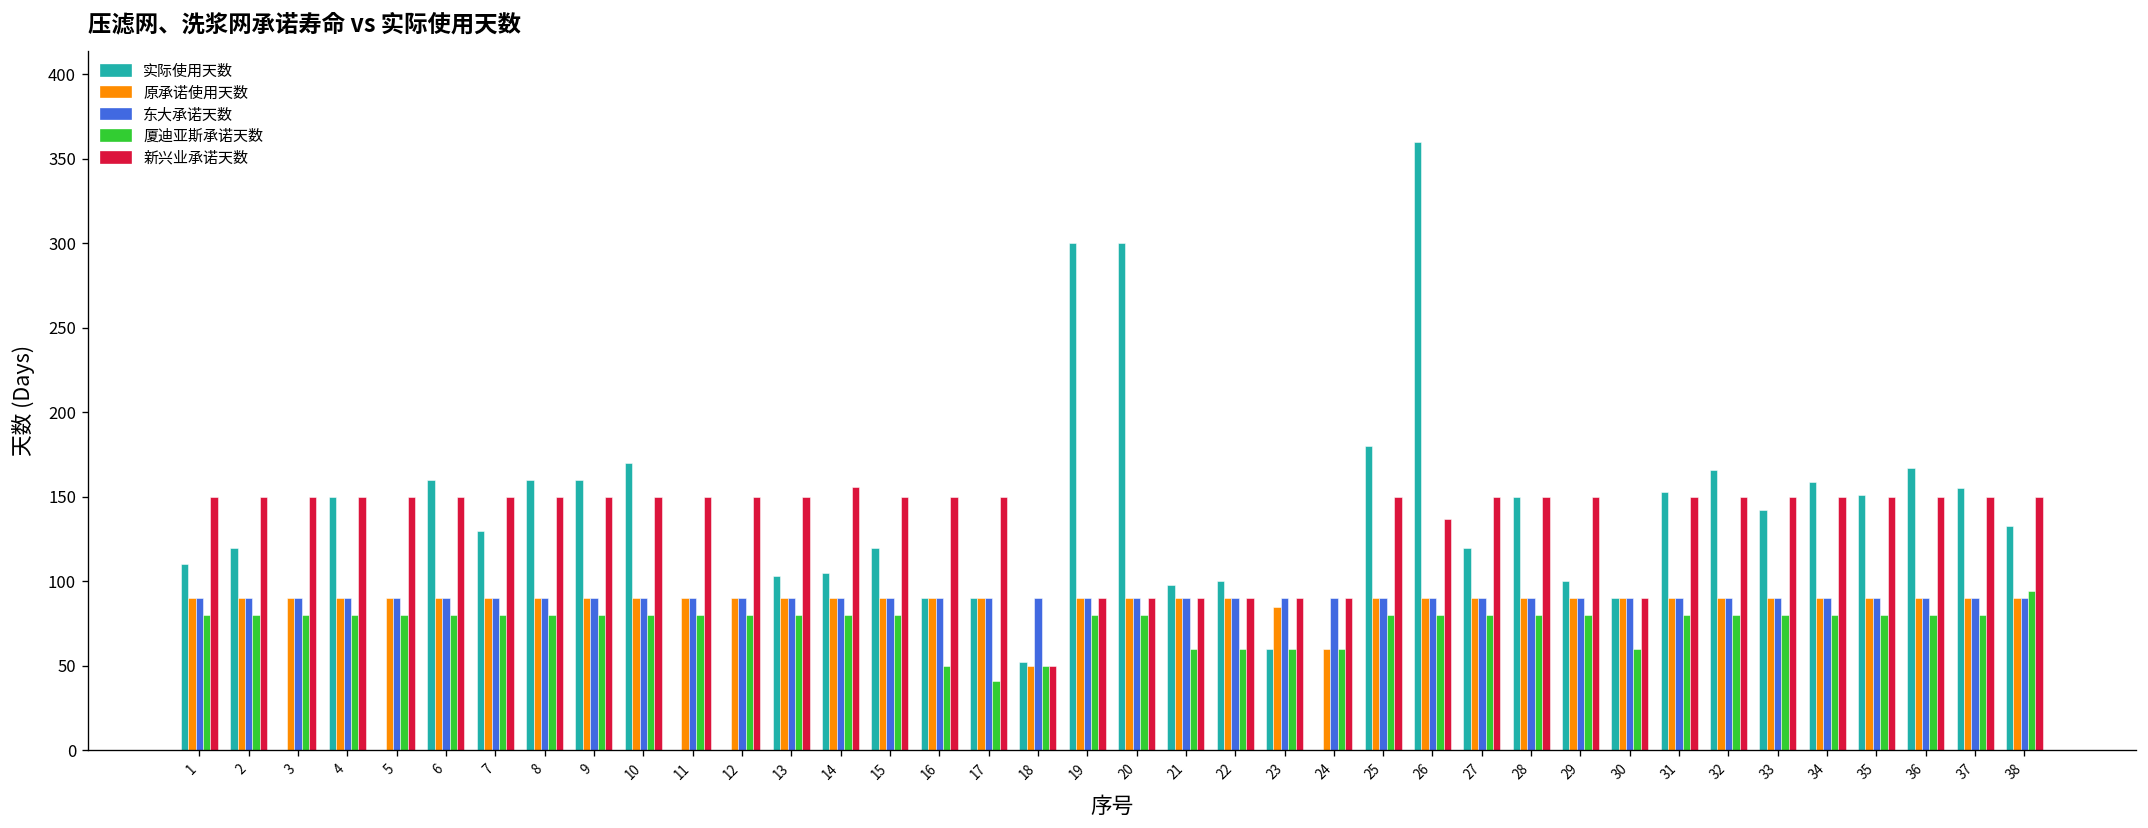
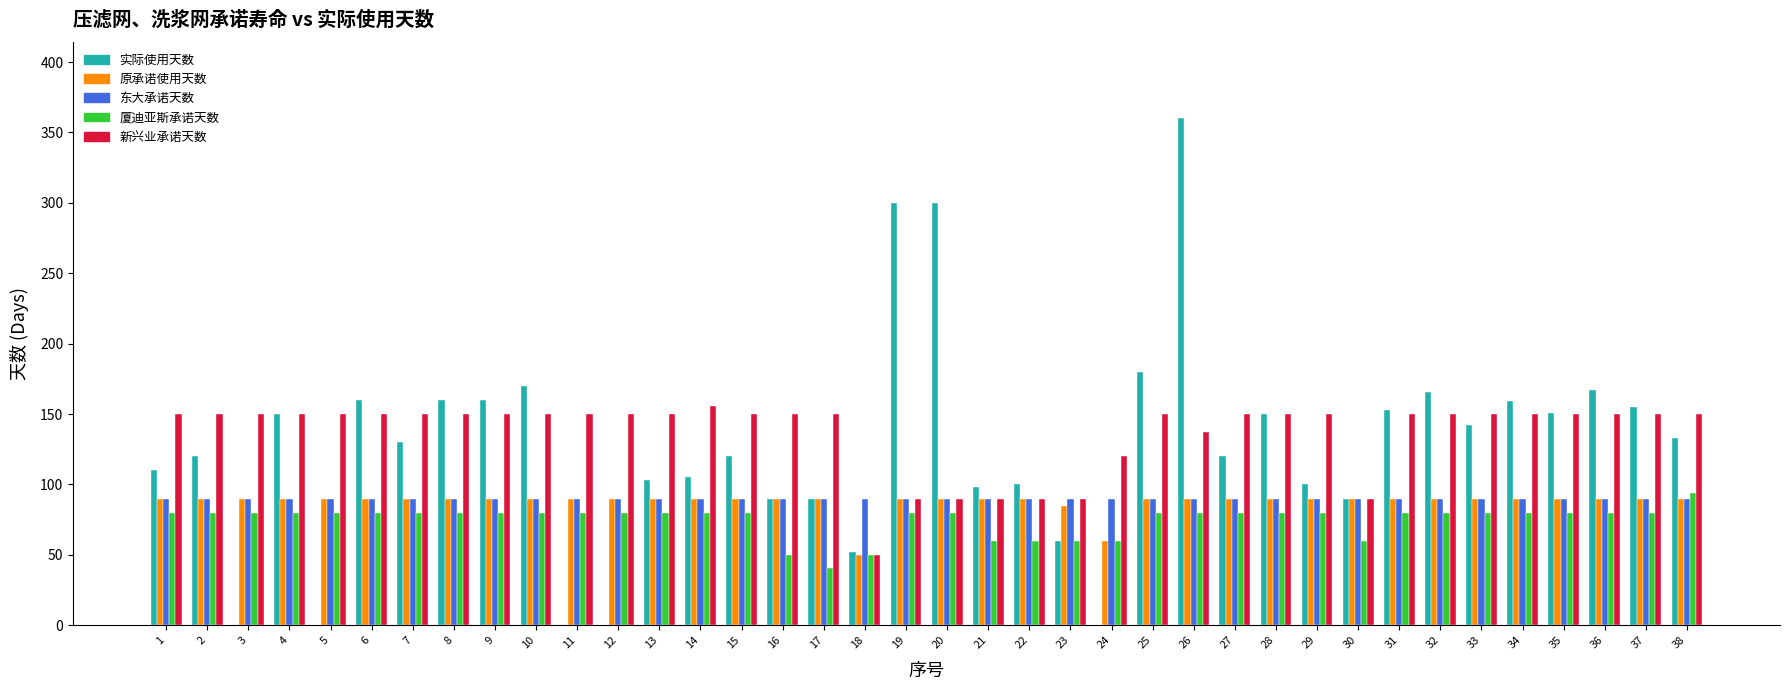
新兴业承诺天数, 24: 90 -> 120
